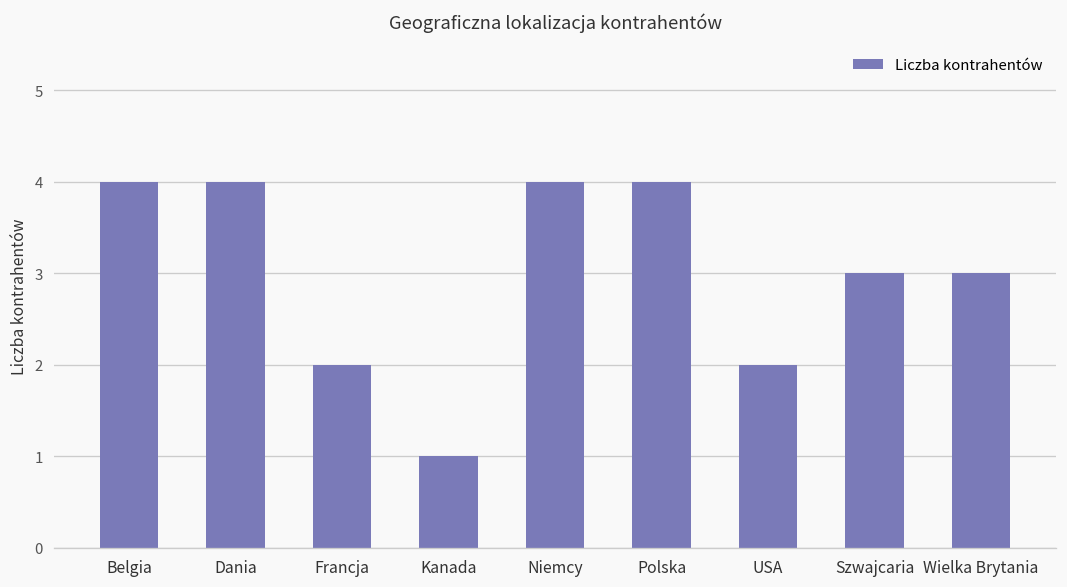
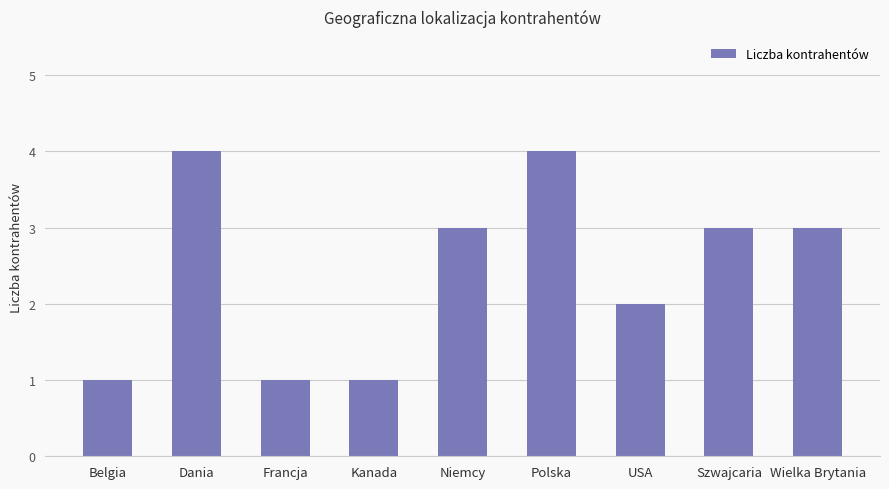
Belgia: 4 -> 1
Francja: 2 -> 1
Niemcy: 4 -> 3
